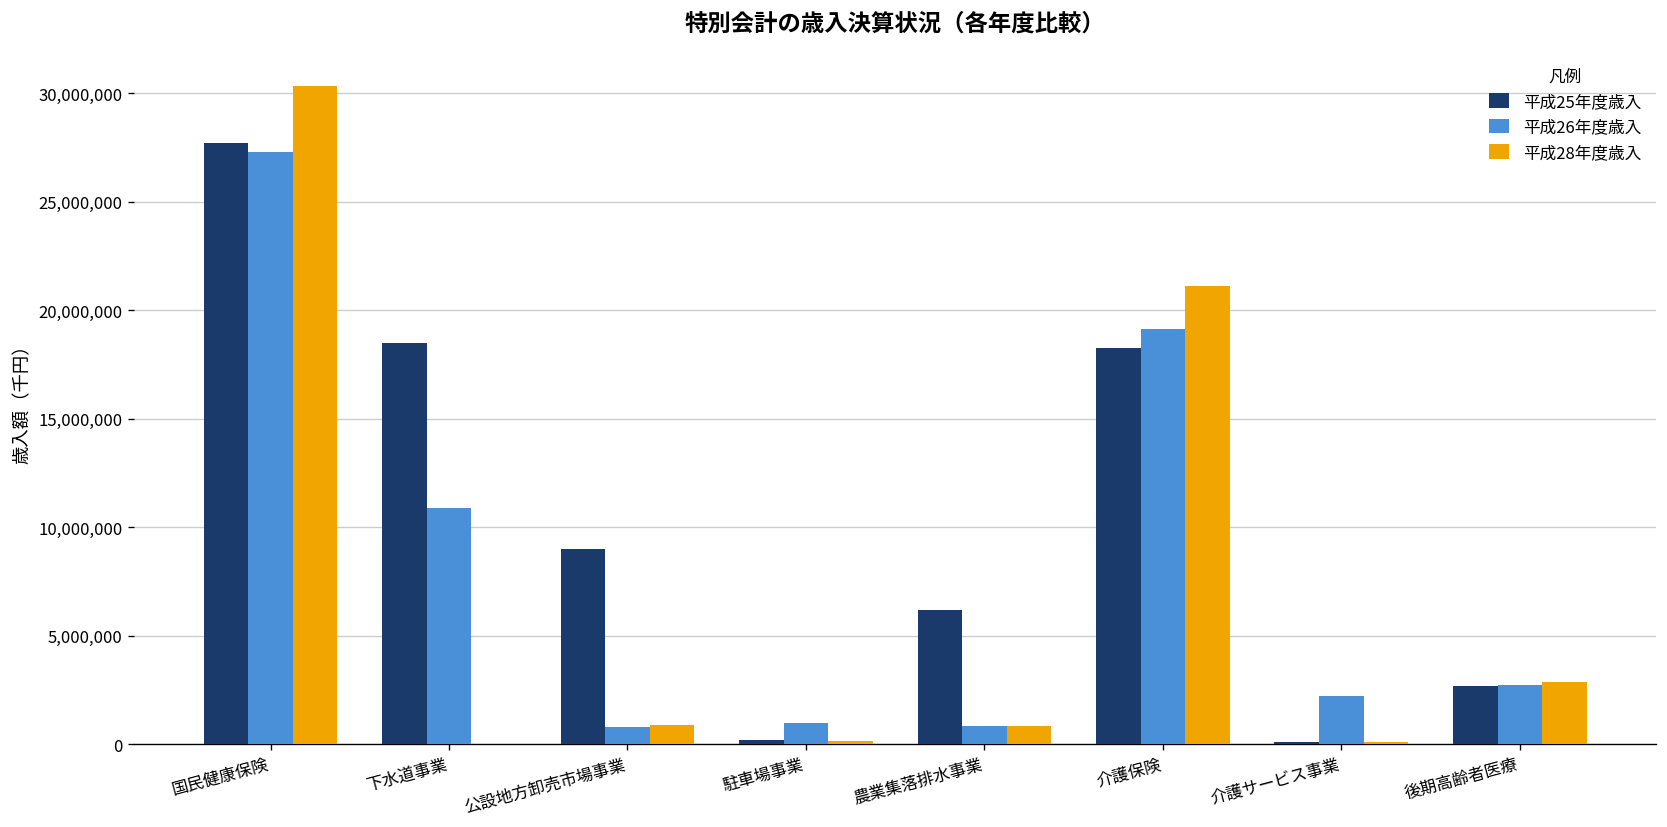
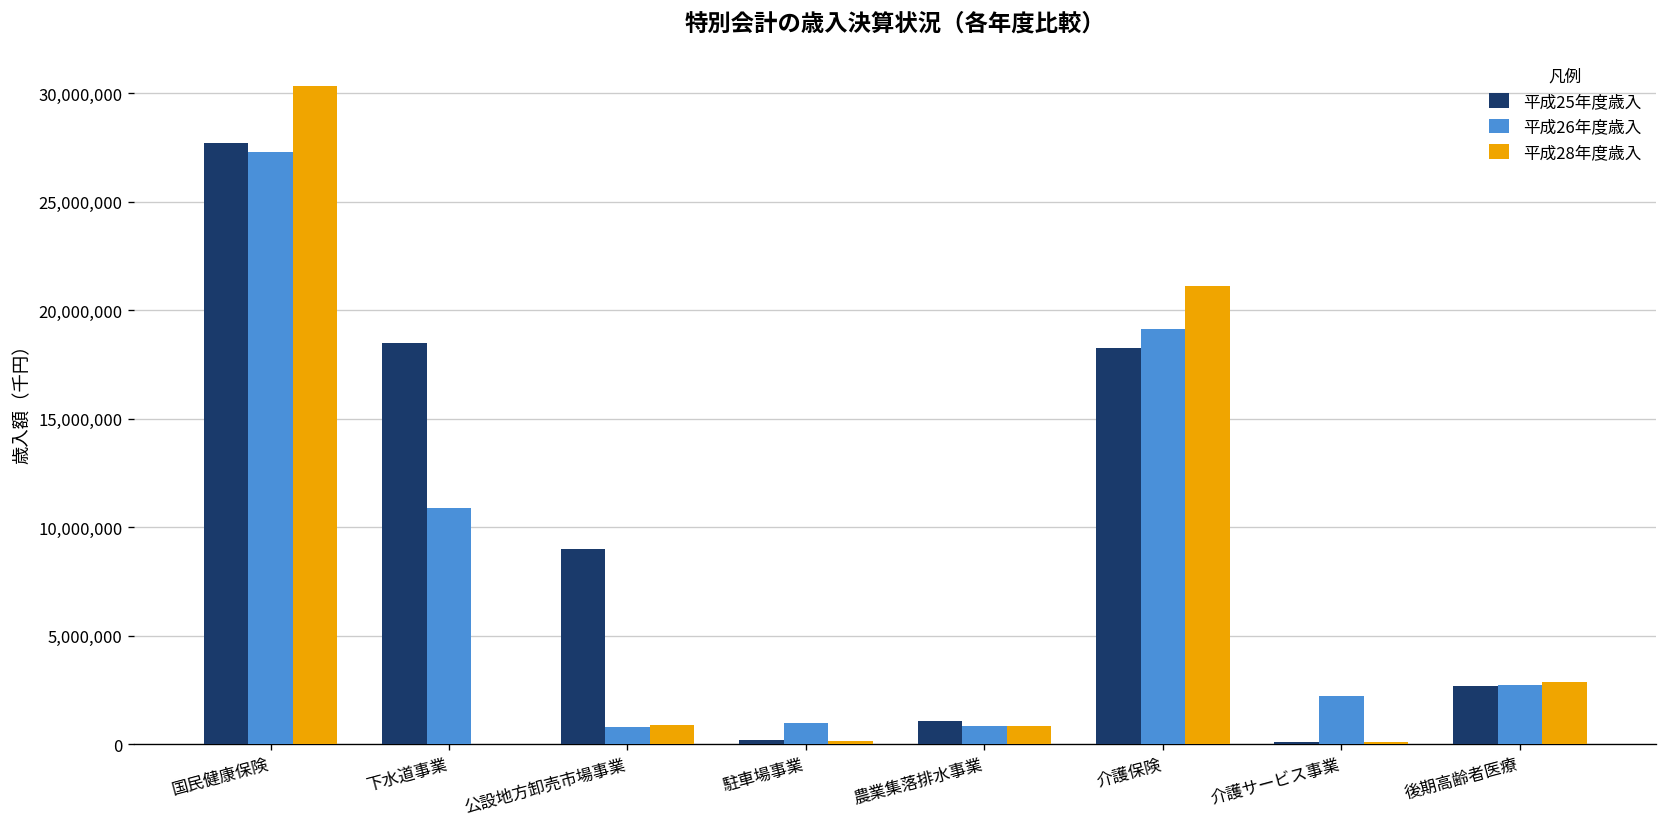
平成25年度歳入, 農業集落排水事業: 6,200,000 -> 1,000,000
